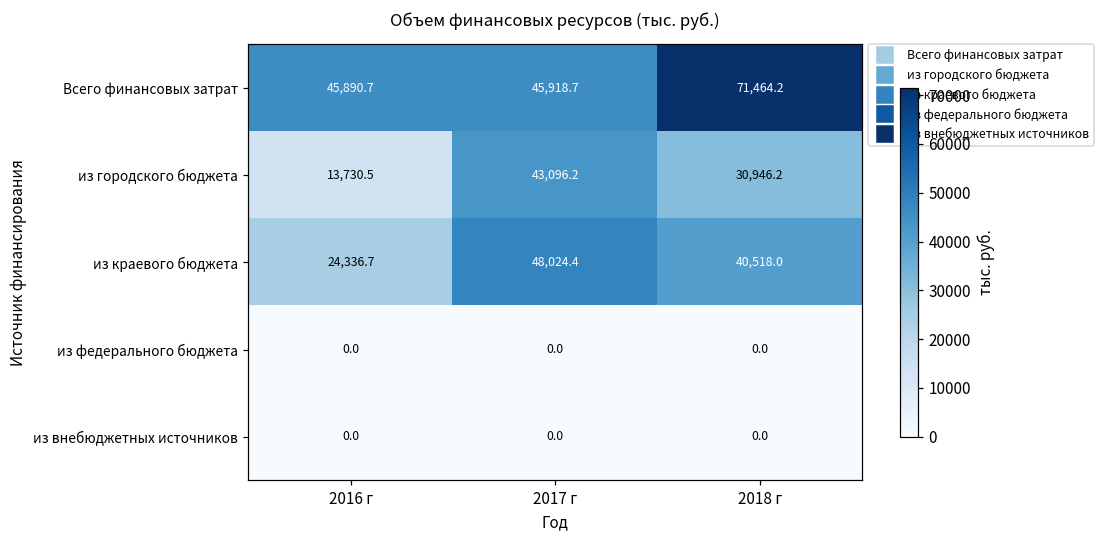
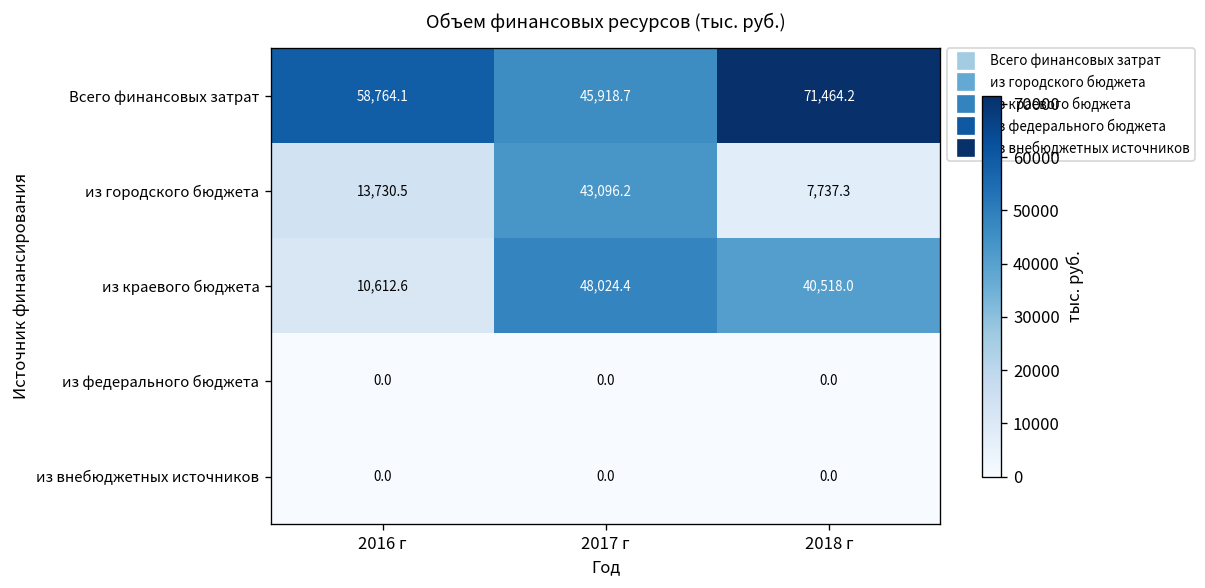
Всего финансовых затрат, 2016 г: 45,890.7 -> 58,764.1
из городского бюджета, 2018 г: 30,946.2 -> 7,737.3
из краевого бюджета, 2016 г: 24,336.7 -> 10,612.6
